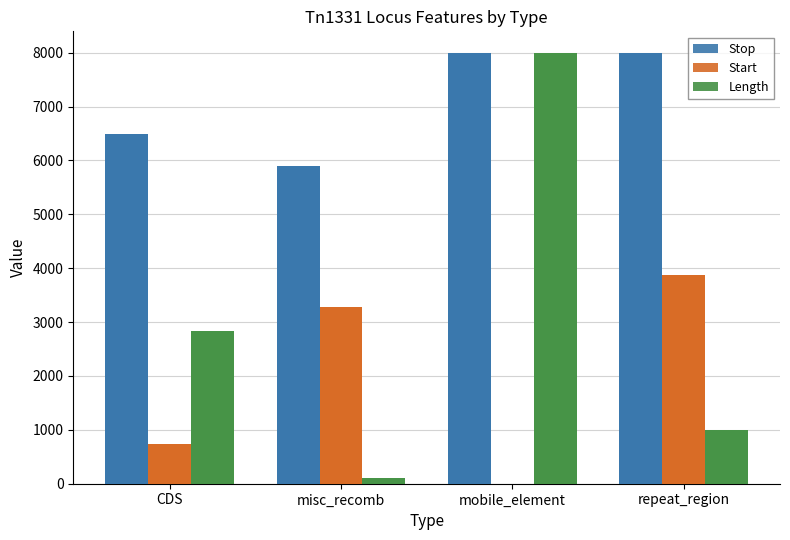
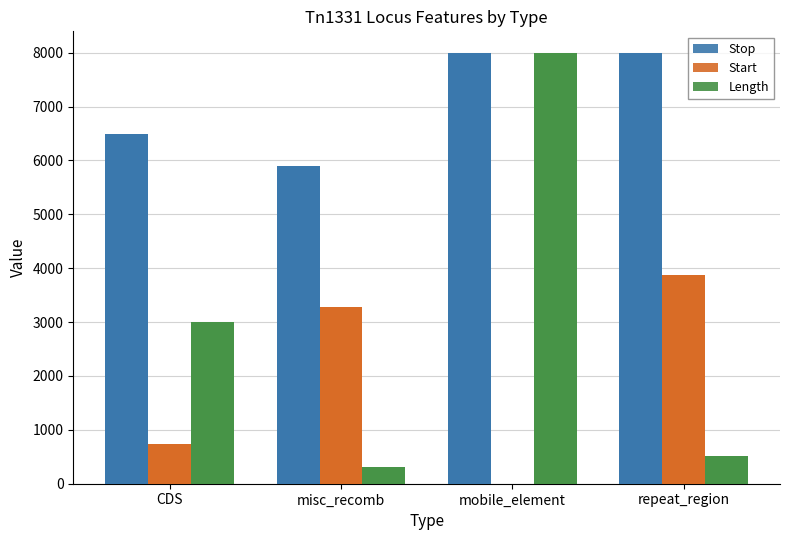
Length, CDS: 2800 -> 3000
Length, misc_recomb: 100 -> 300
Length, repeat_region: 1000 -> 500
